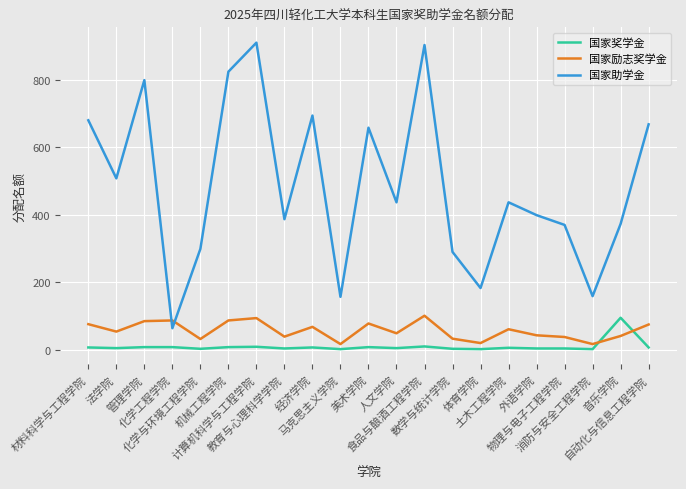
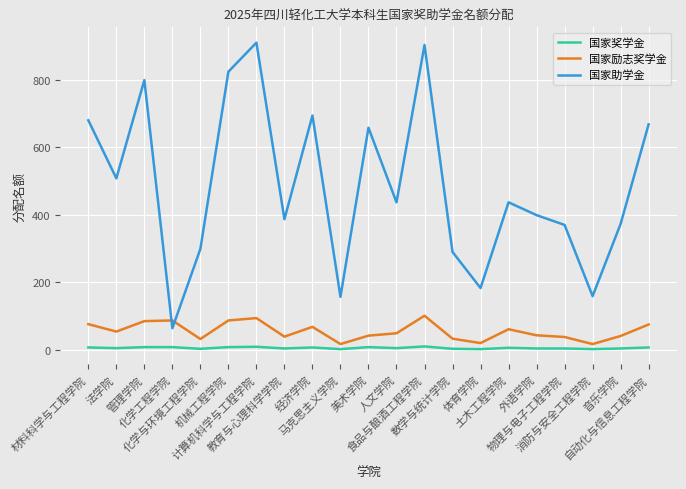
国家励志奖学金, 美术学院: 80 -> 40
国家奖学金, 音乐学院: 100 -> 0
